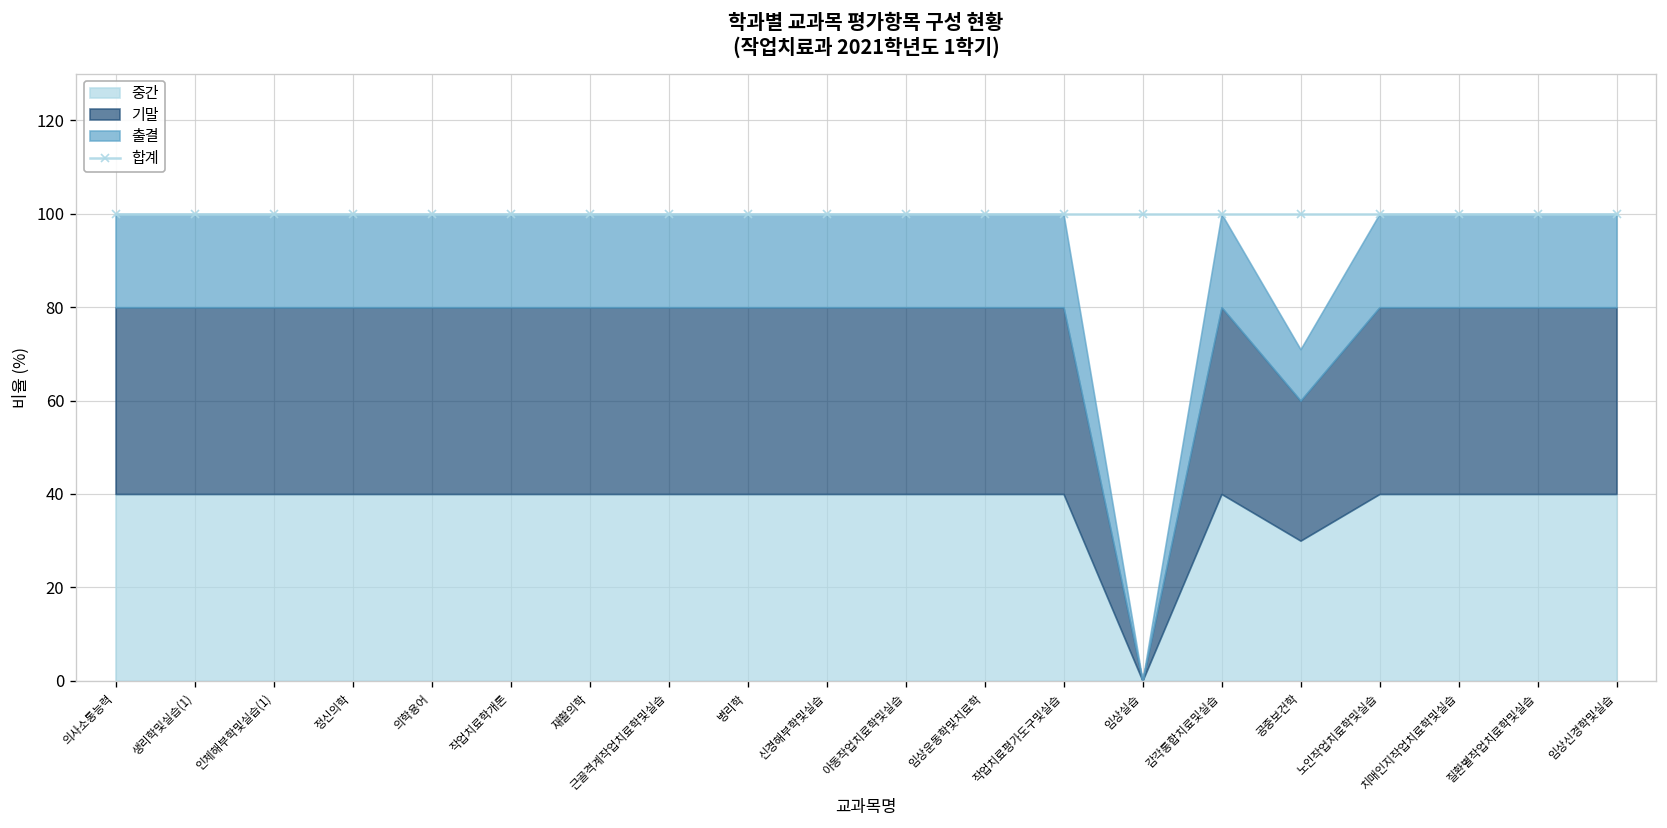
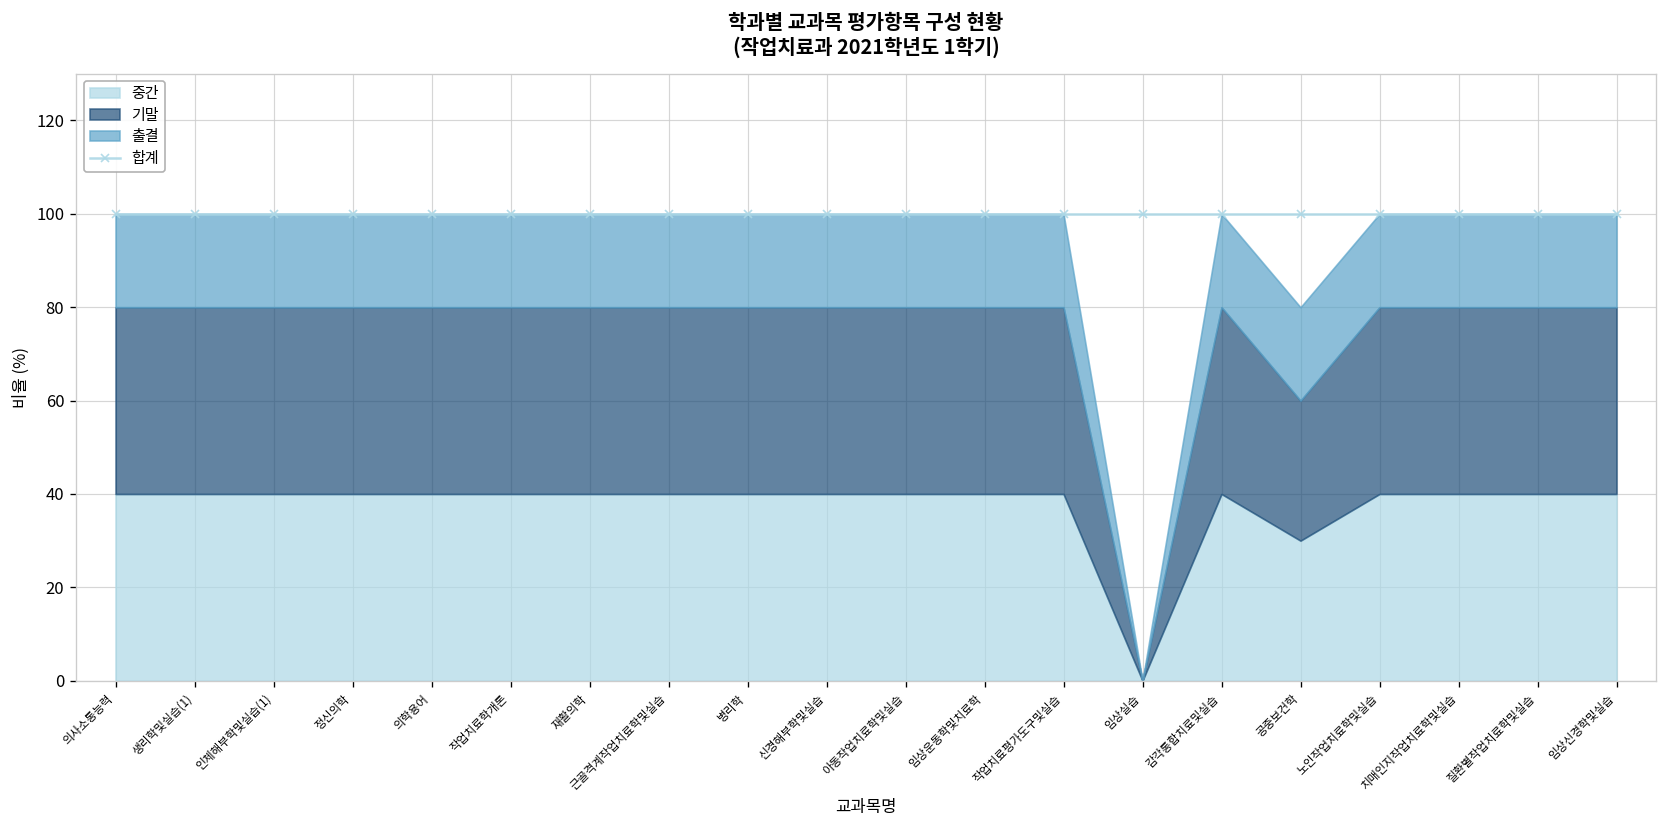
출결, 공중보건학: 11 -> 20
